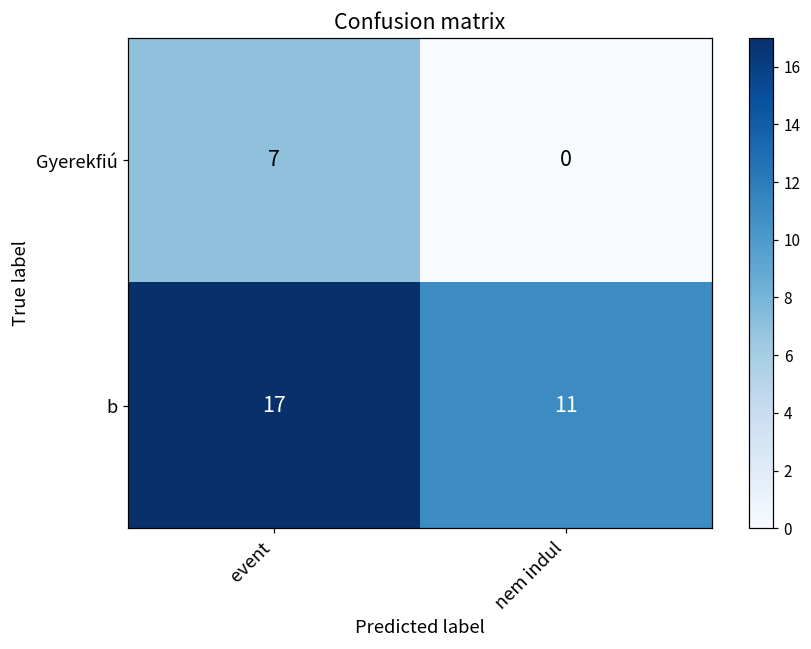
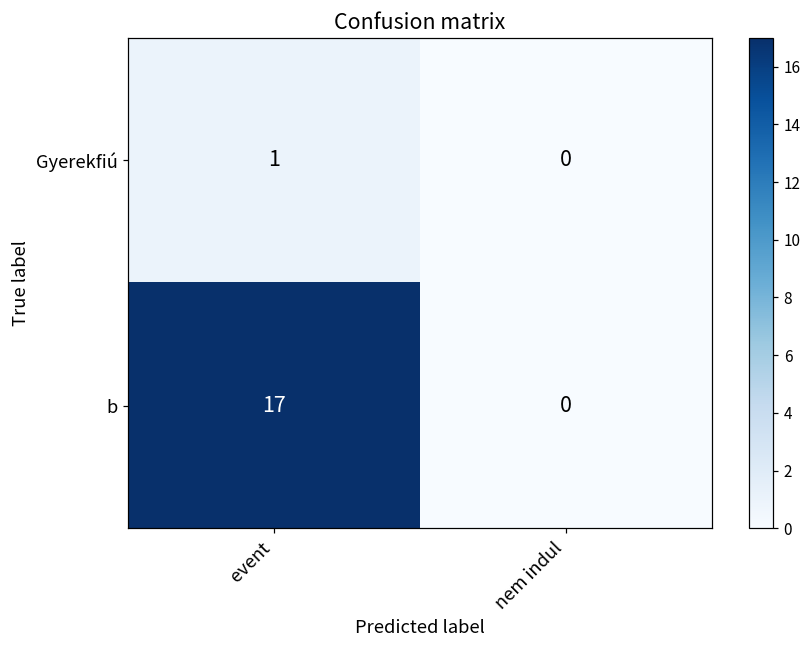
Gyerekfiú, event: 7 -> 1
b, nem indul: 11 -> 0
